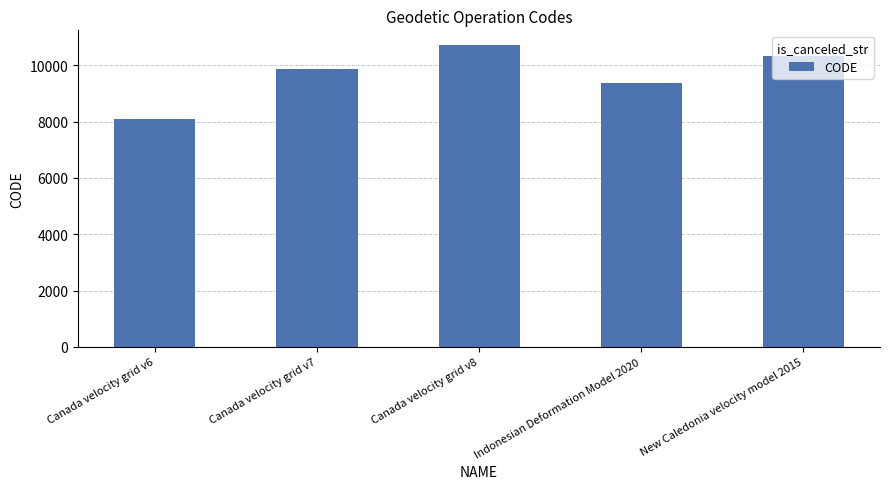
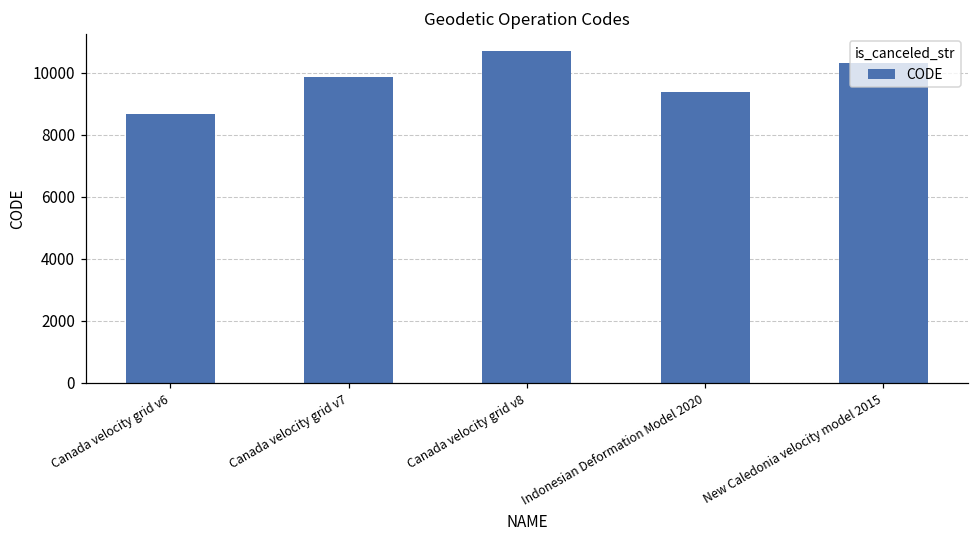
Canada velocity grid v6: 8100 -> 8700
